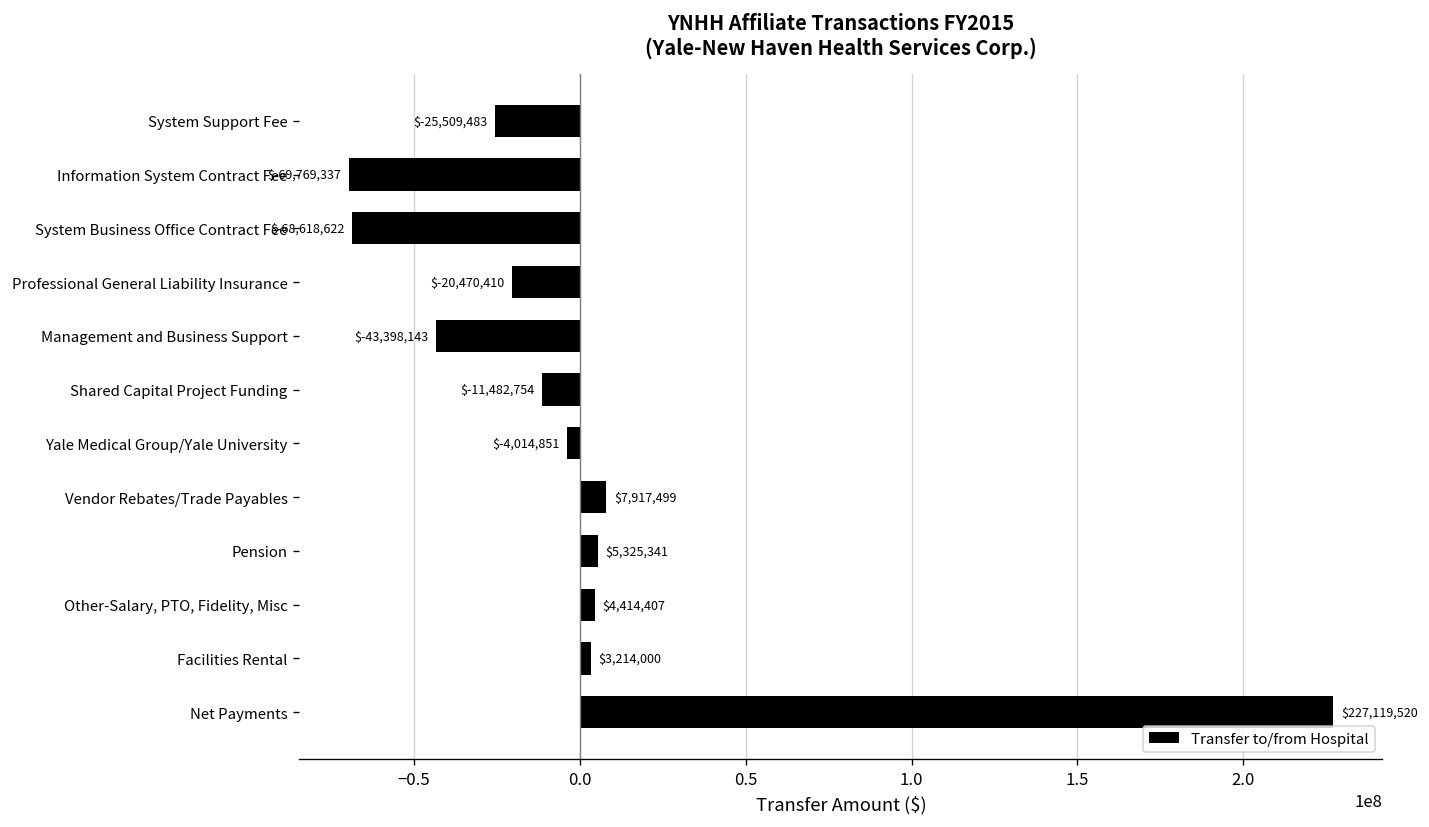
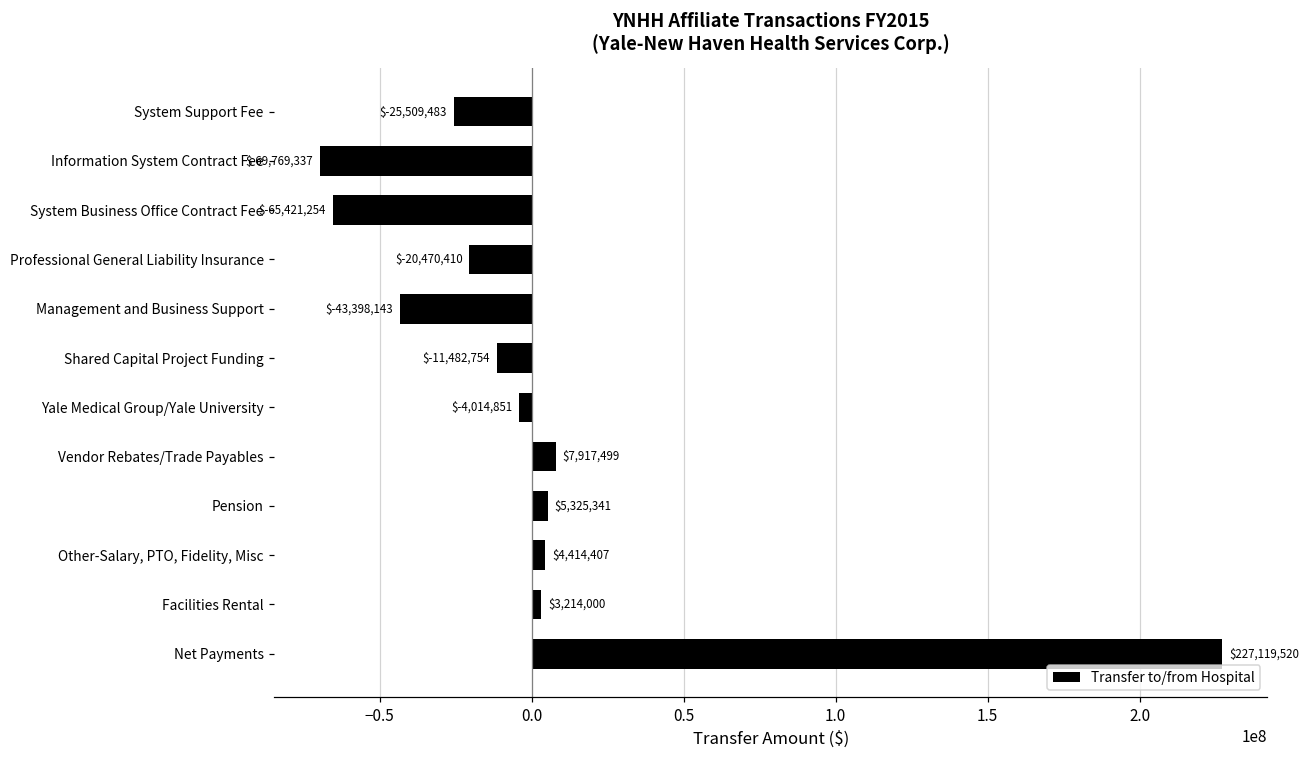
System Business Office Contract Fee: $-68,618,622 -> $-65,421,254
